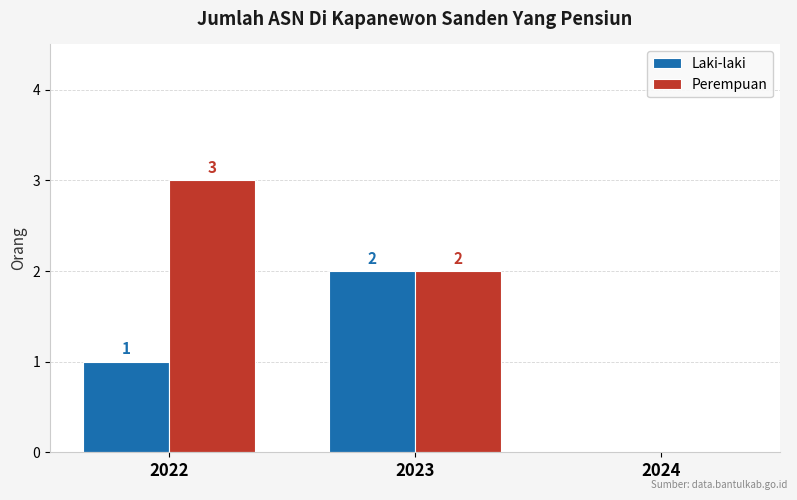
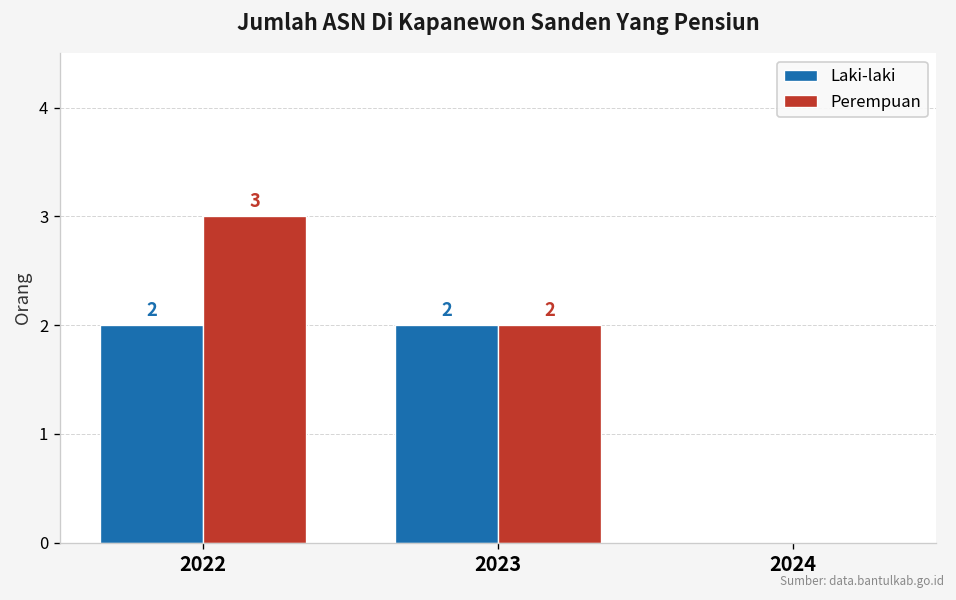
Laki-laki, 2022: 1 -> 2
